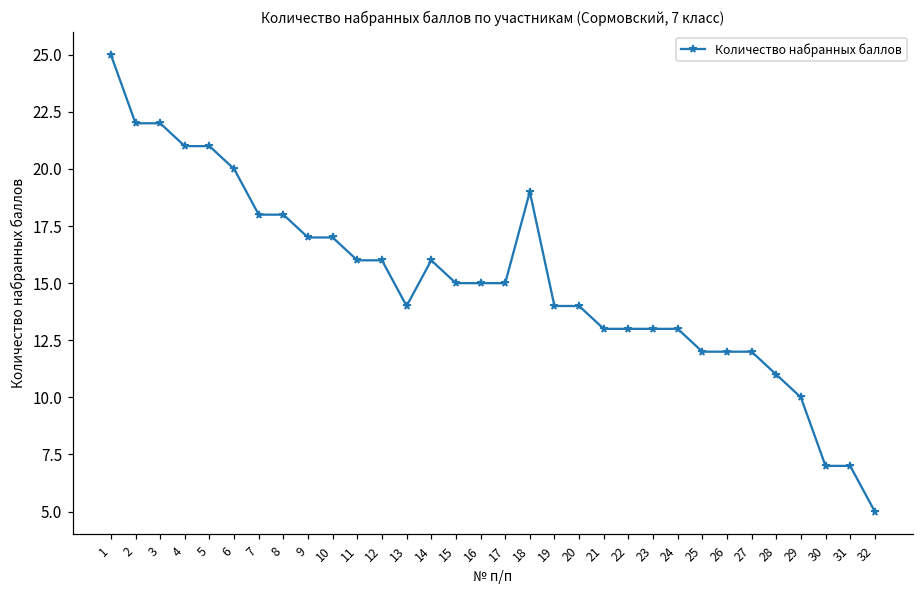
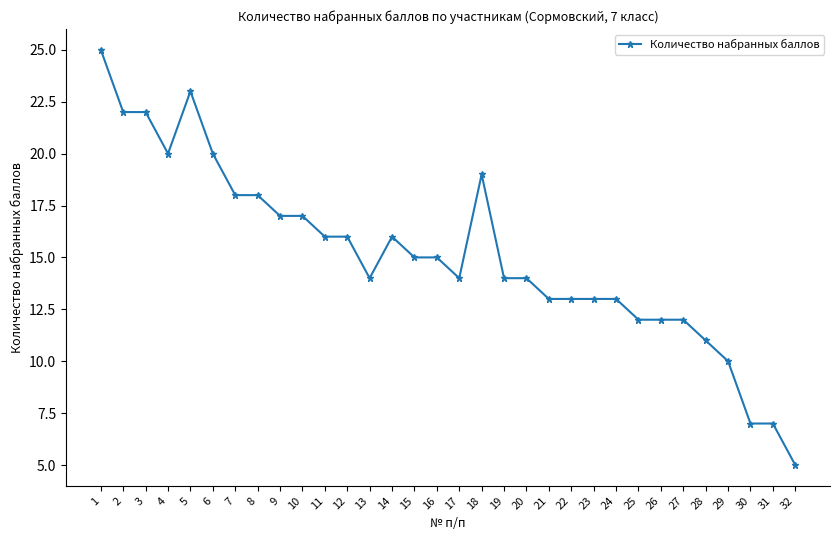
4: 21 -> 20
5: 21 -> 23
17: 15 -> 14
